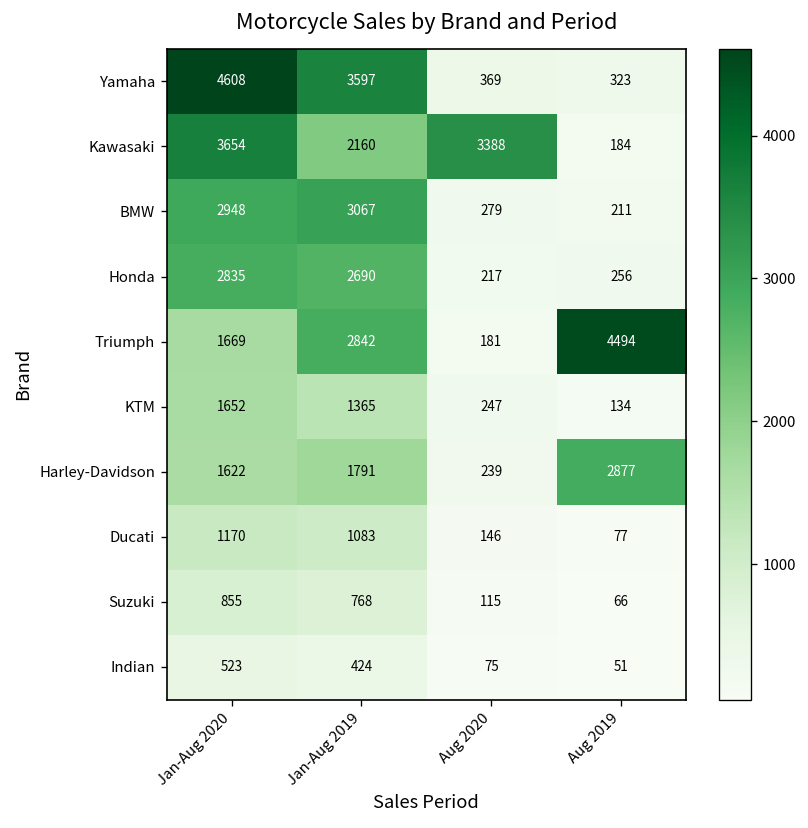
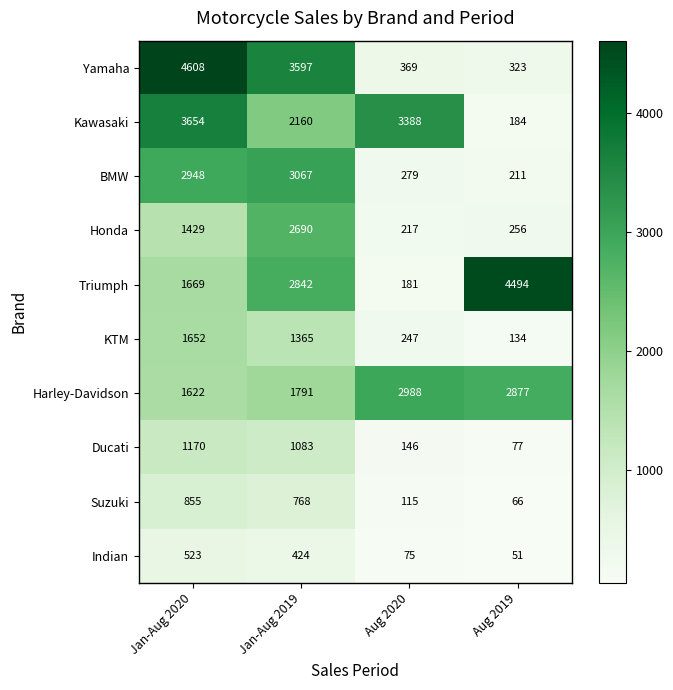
Honda, Jan-Aug 2020: 2835 -> 1429
Harley-Davidson, Aug 2020: 239 -> 2988
